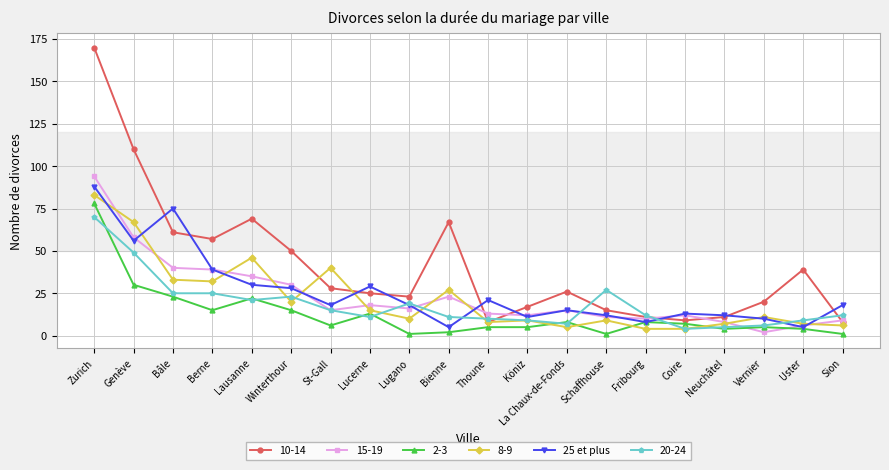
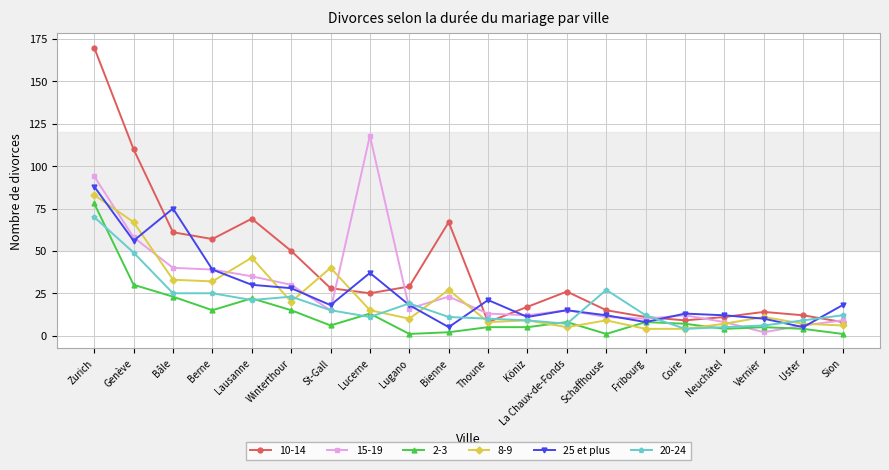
15-19, Lucerne: 18 -> 118
25 et plus, Lucerne: 29 -> 37
10-14, Lugano: 23 -> 29
10-14, Vernier: 20 -> 14
10-14, Uster: 39 -> 12
